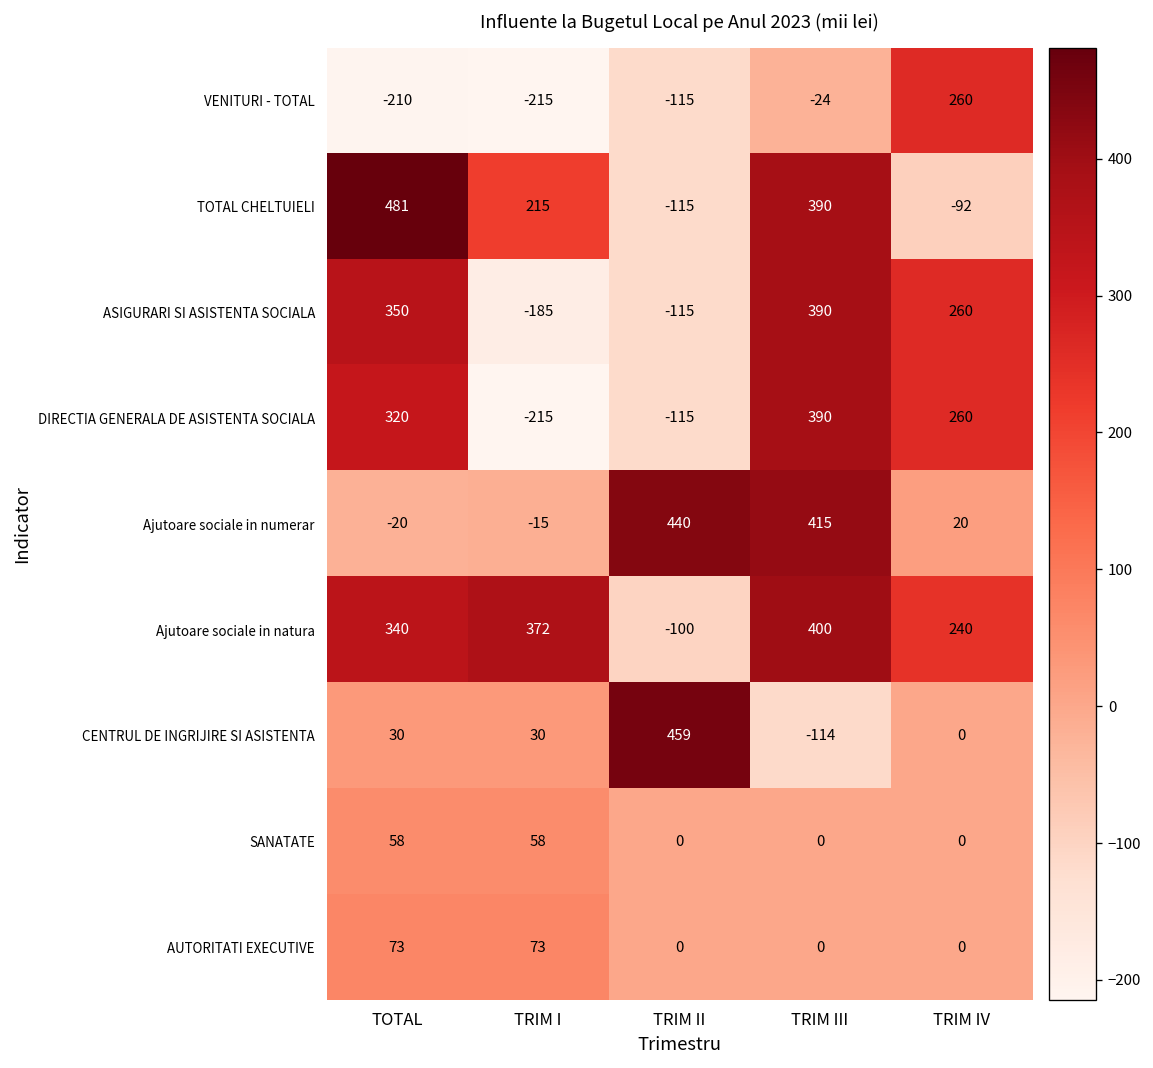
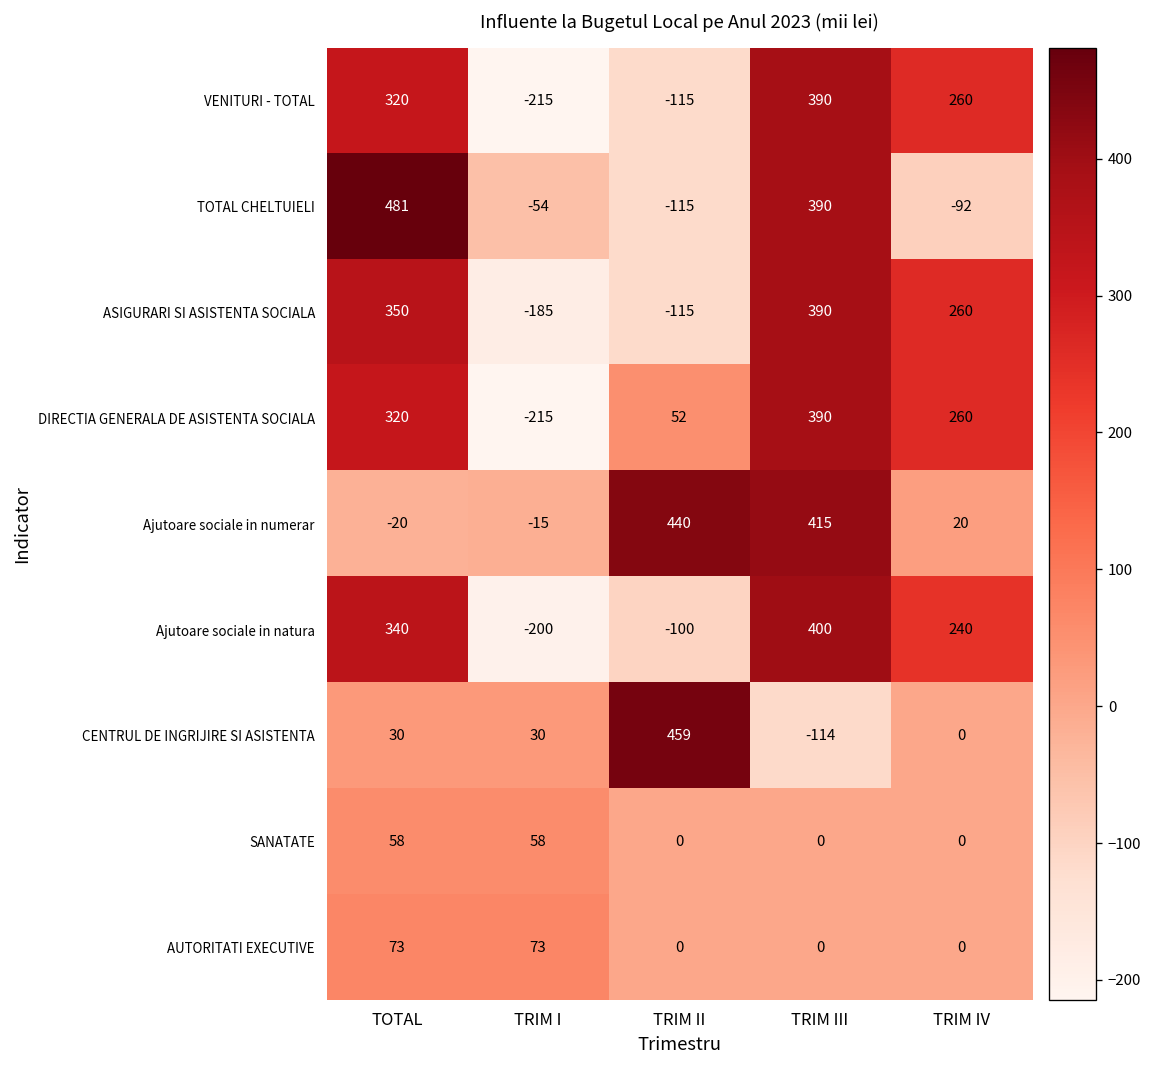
VENITURI - TOTAL, TOTAL: -210 -> 320
VENITURI - TOTAL, TRIM III: -24 -> 390
TOTAL CHELTUIELI, TRIM I: 215 -> -54
DIRECTIA GENERALA DE ASISTENTA SOCIALA, TRIM II: -115 -> 52
Ajutoare sociale in natura, TRIM I: 372 -> -200
